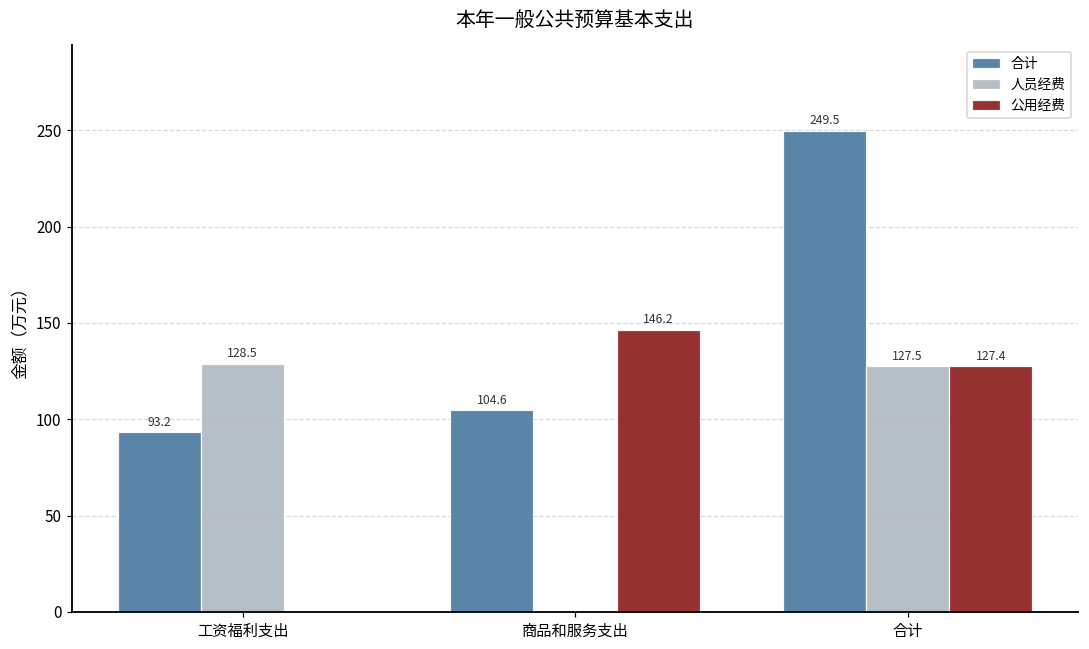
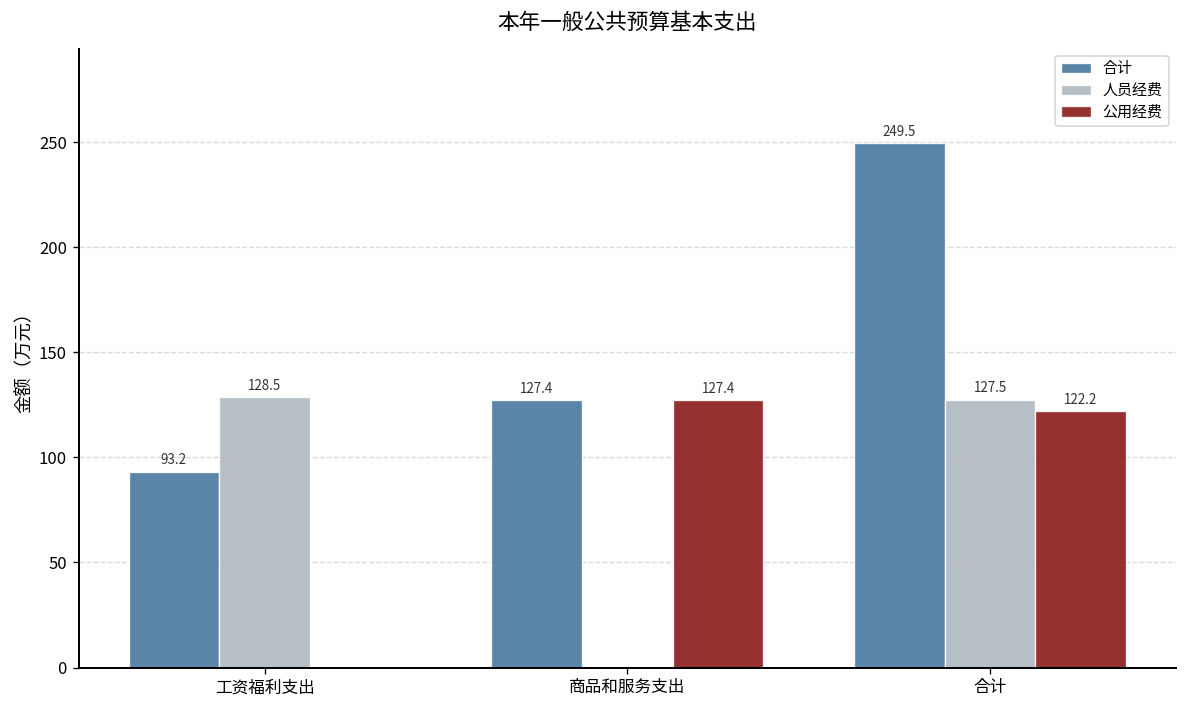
合计, 商品和服务支出: 104.6 -> 127.4
公用经费, 商品和服务支出: 146.2 -> 127.4
公用经费, 合计: 127.4 -> 122.2
